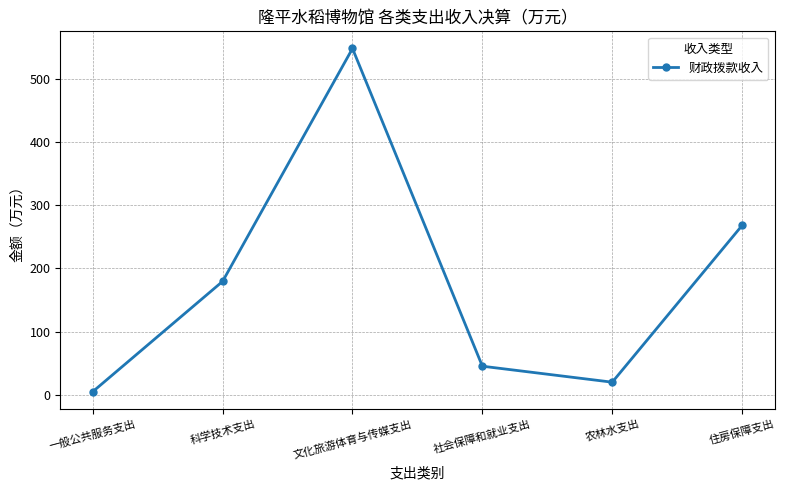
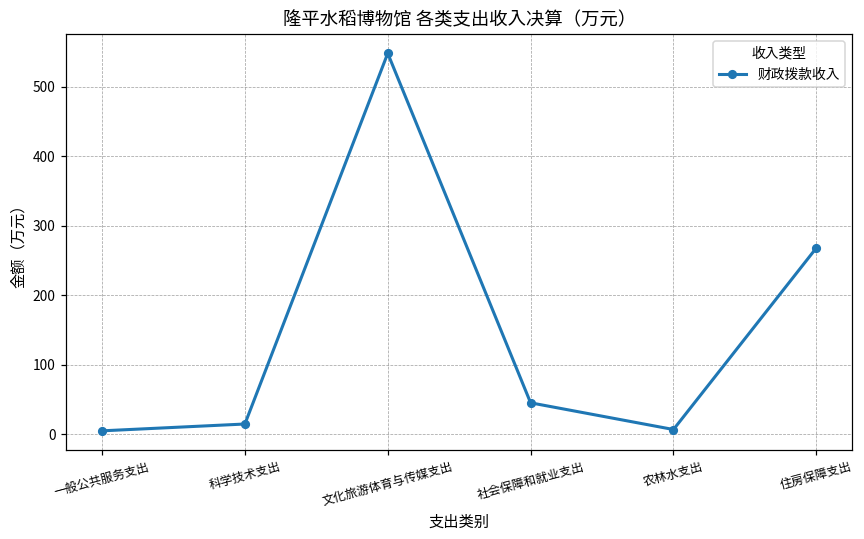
科学技术支出: 180 -> 10
农林水支出: 20 -> 10
